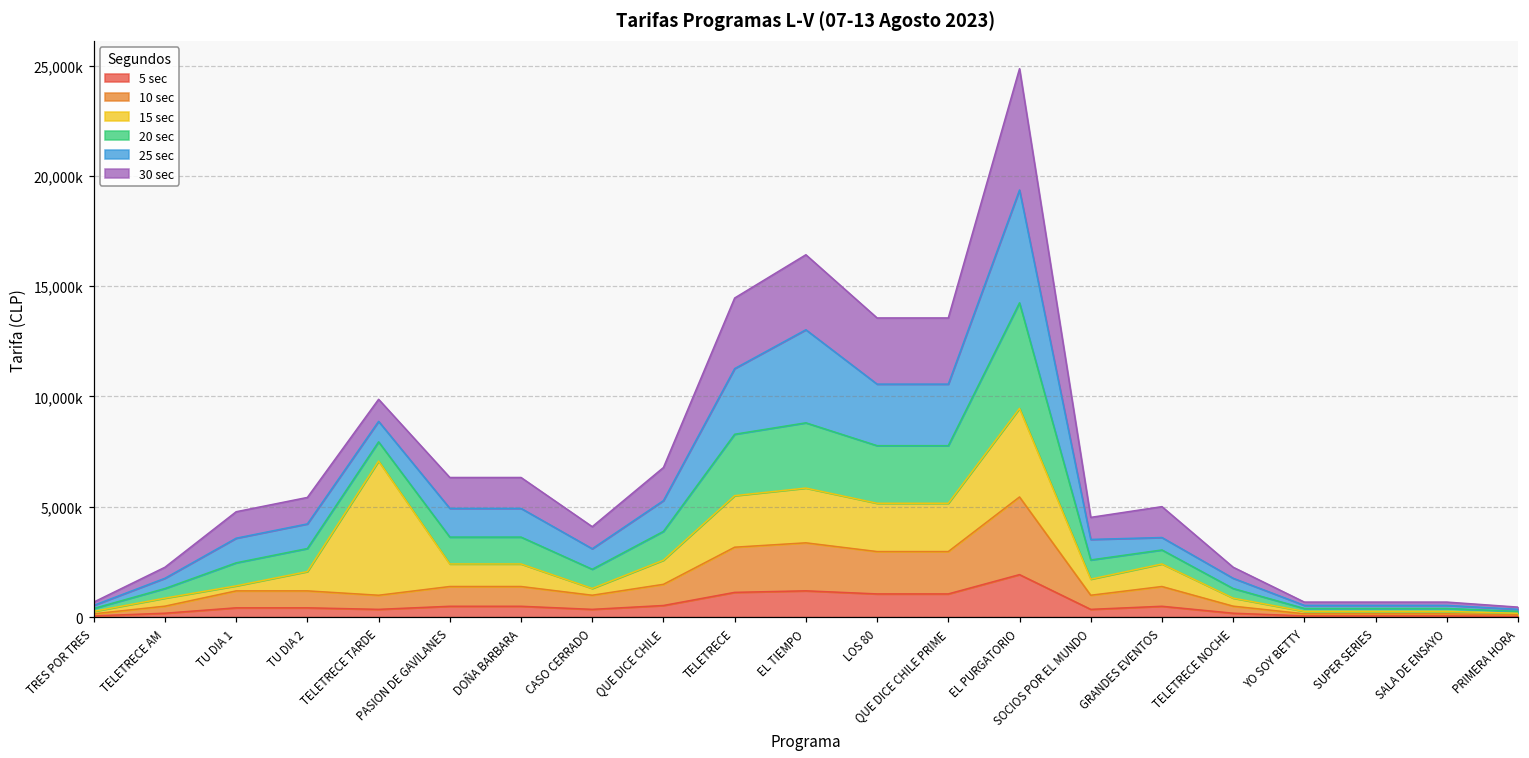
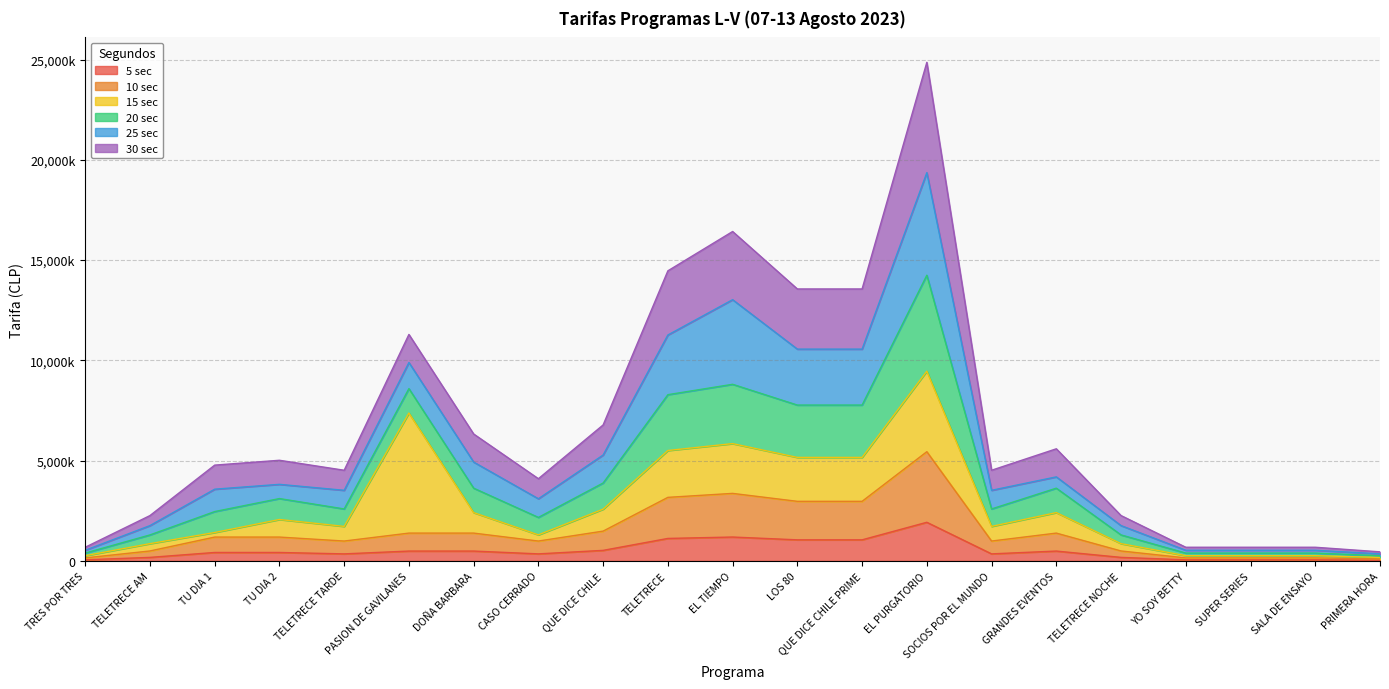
25 sec, TU DIA 2: 1,100,000 -> 700,000
15 sec, TELETRECE TARDE: 6,100,000 -> 700,000
15 sec, PASION DE GAVILANES: 1,000,000 -> 6,000,000
20 sec, GRANDES EVENTOS: 600,000 -> 1,200,000
